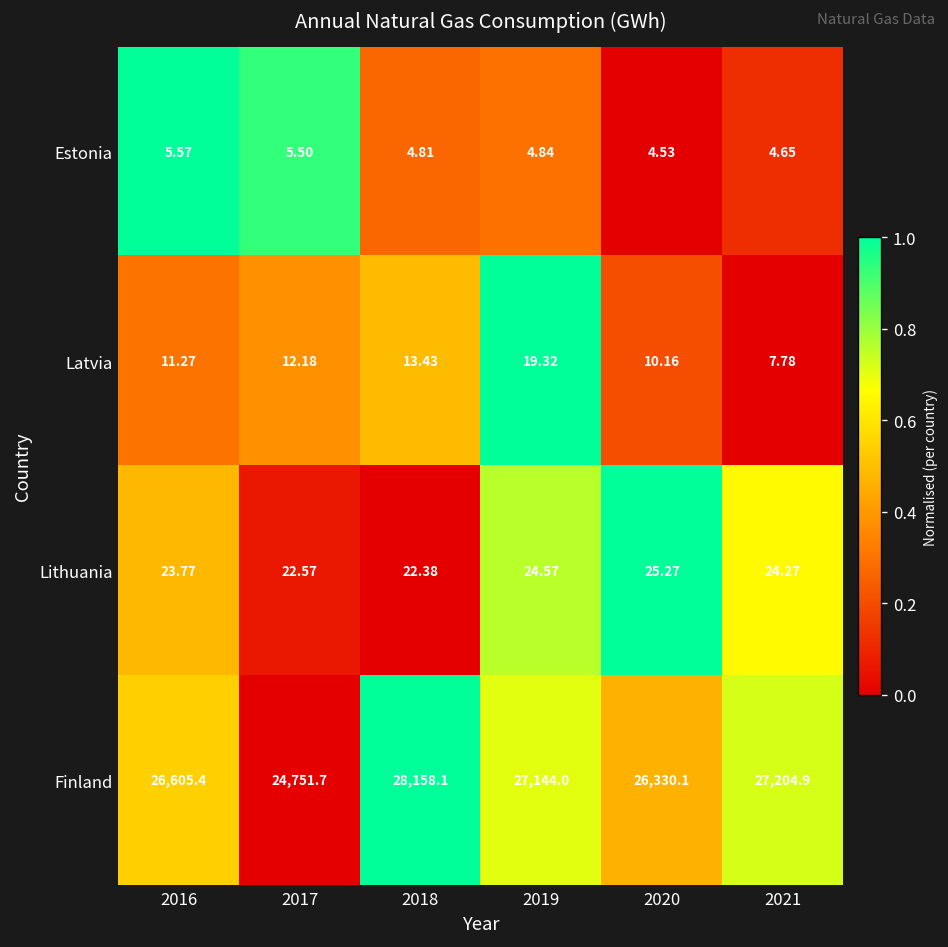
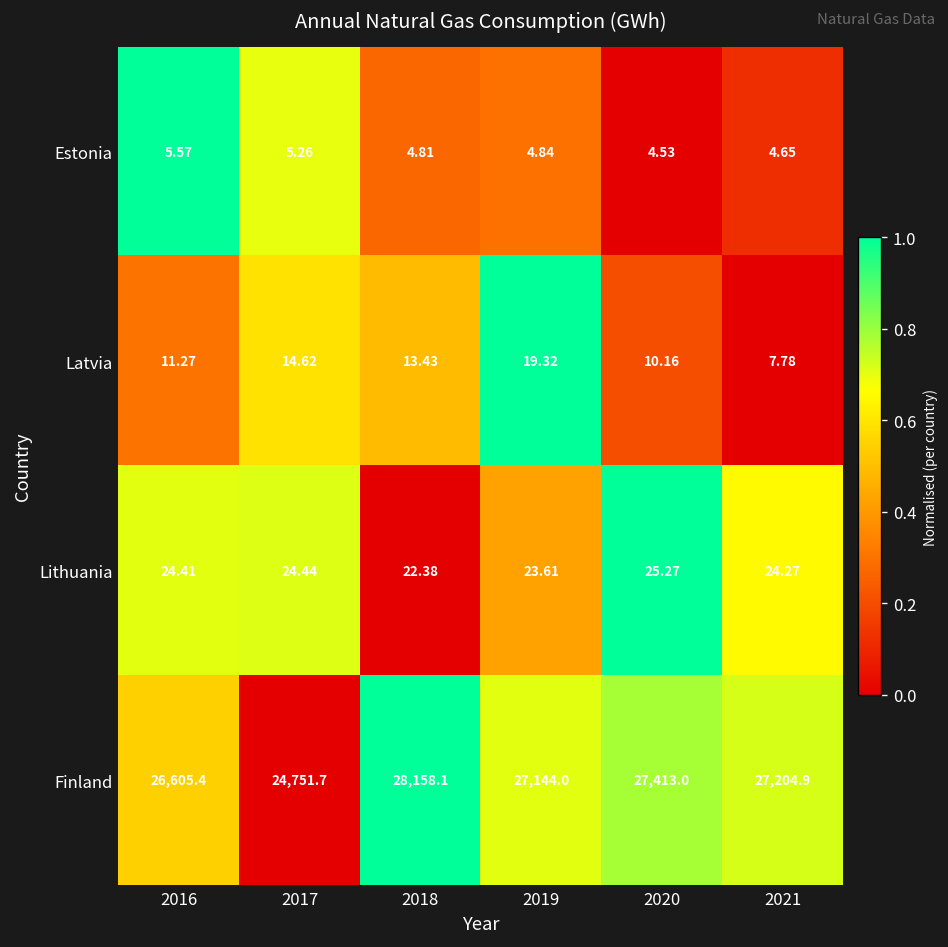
Estonia, 2017: 5.50 -> 5.26
Latvia, 2017: 12.18 -> 14.62
Lithuania, 2016: 23.77 -> 24.41
Lithuania, 2017: 22.57 -> 24.44
Lithuania, 2019: 24.57 -> 23.61
Finland, 2020: 26,330.1 -> 27,413.0
